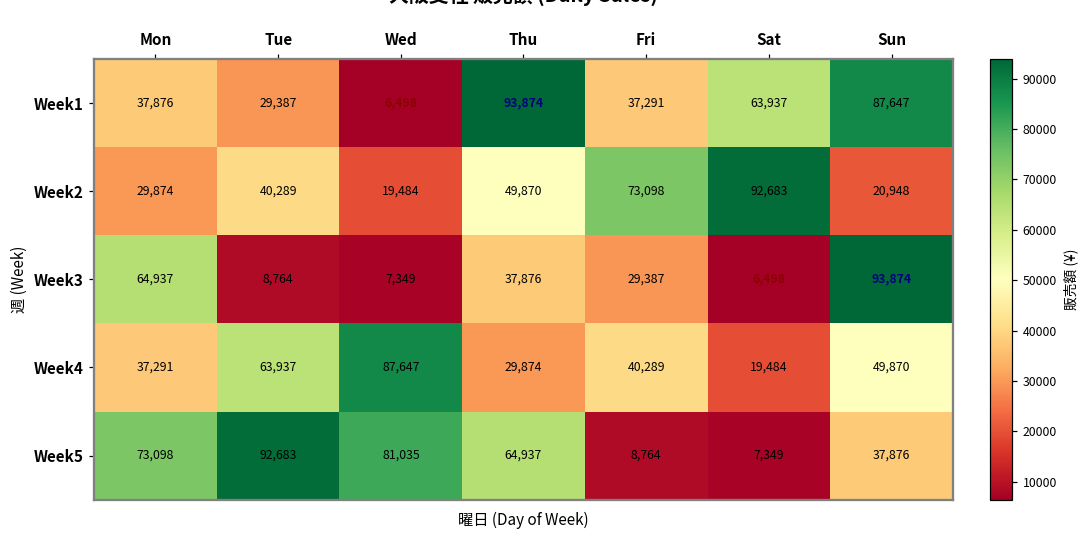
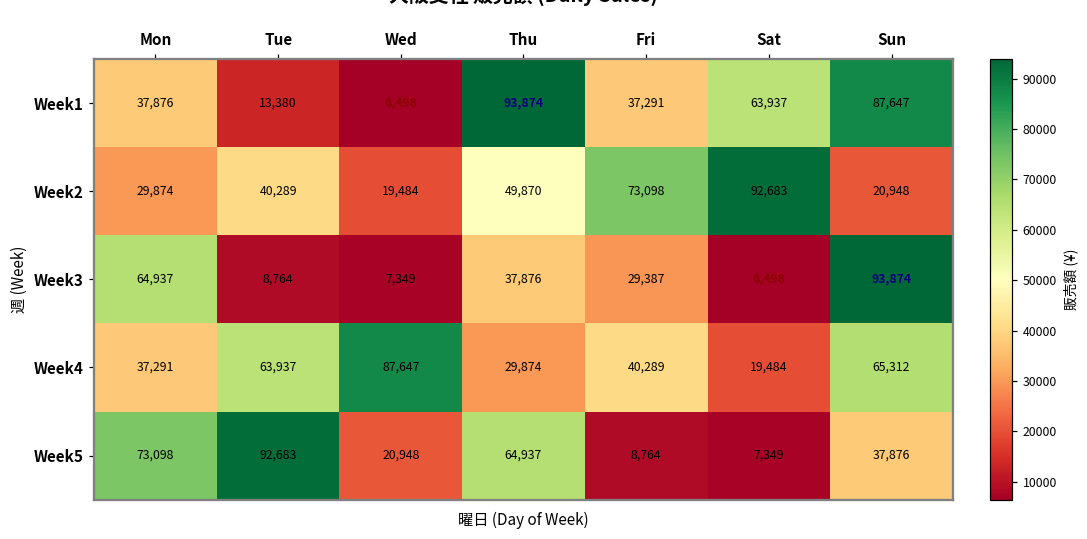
Week1, Tue: 29,387 -> 13,380
Week4, Sun: 49,870 -> 65,312
Week5, Wed: 81,035 -> 20,948
